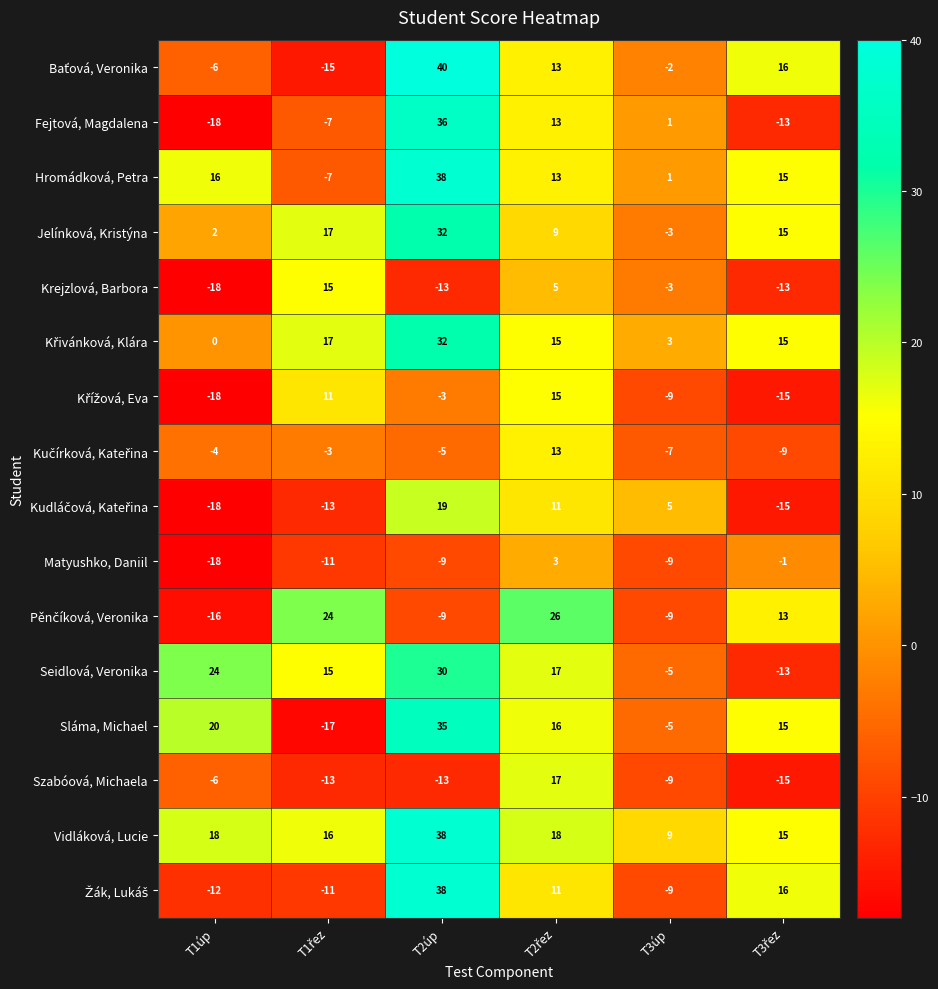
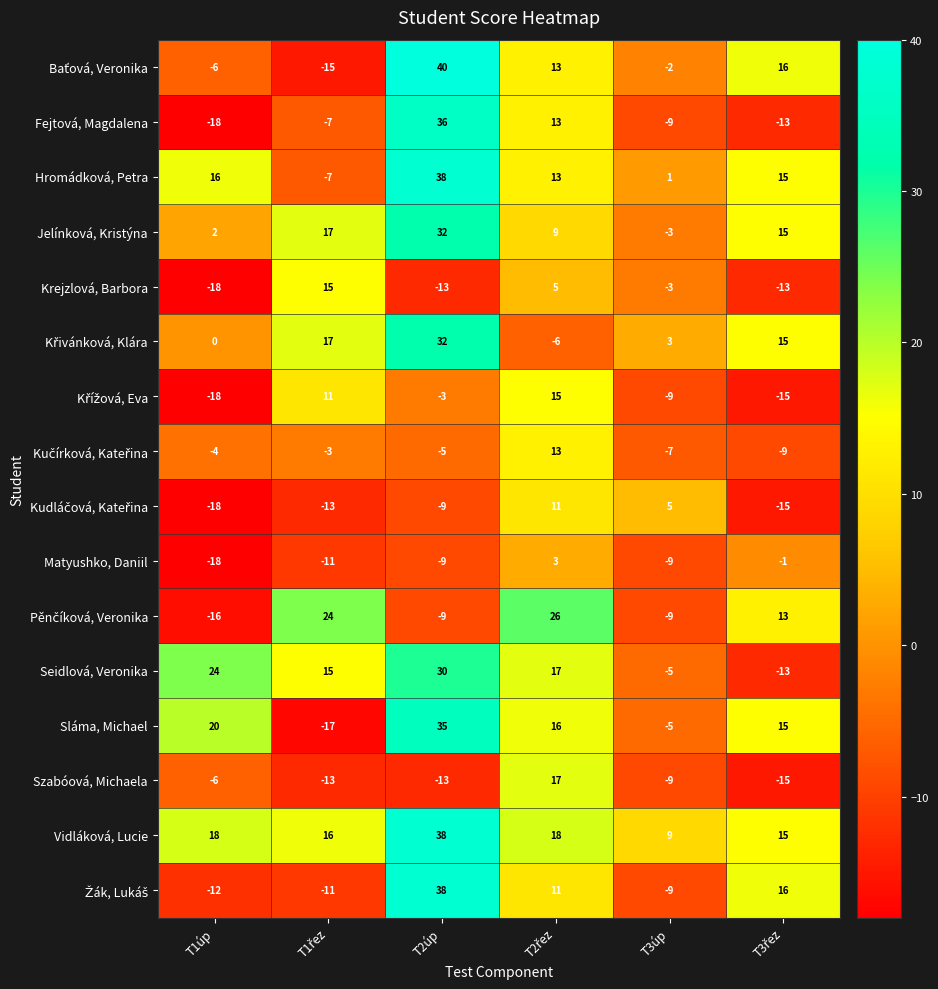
Fejtová, Magdalena, T3úp: 1 -> -9
Křivánková, Klára, T2řez: 15 -> -6
Kudláčová, Kateřina, T2úp: 19 -> -9
